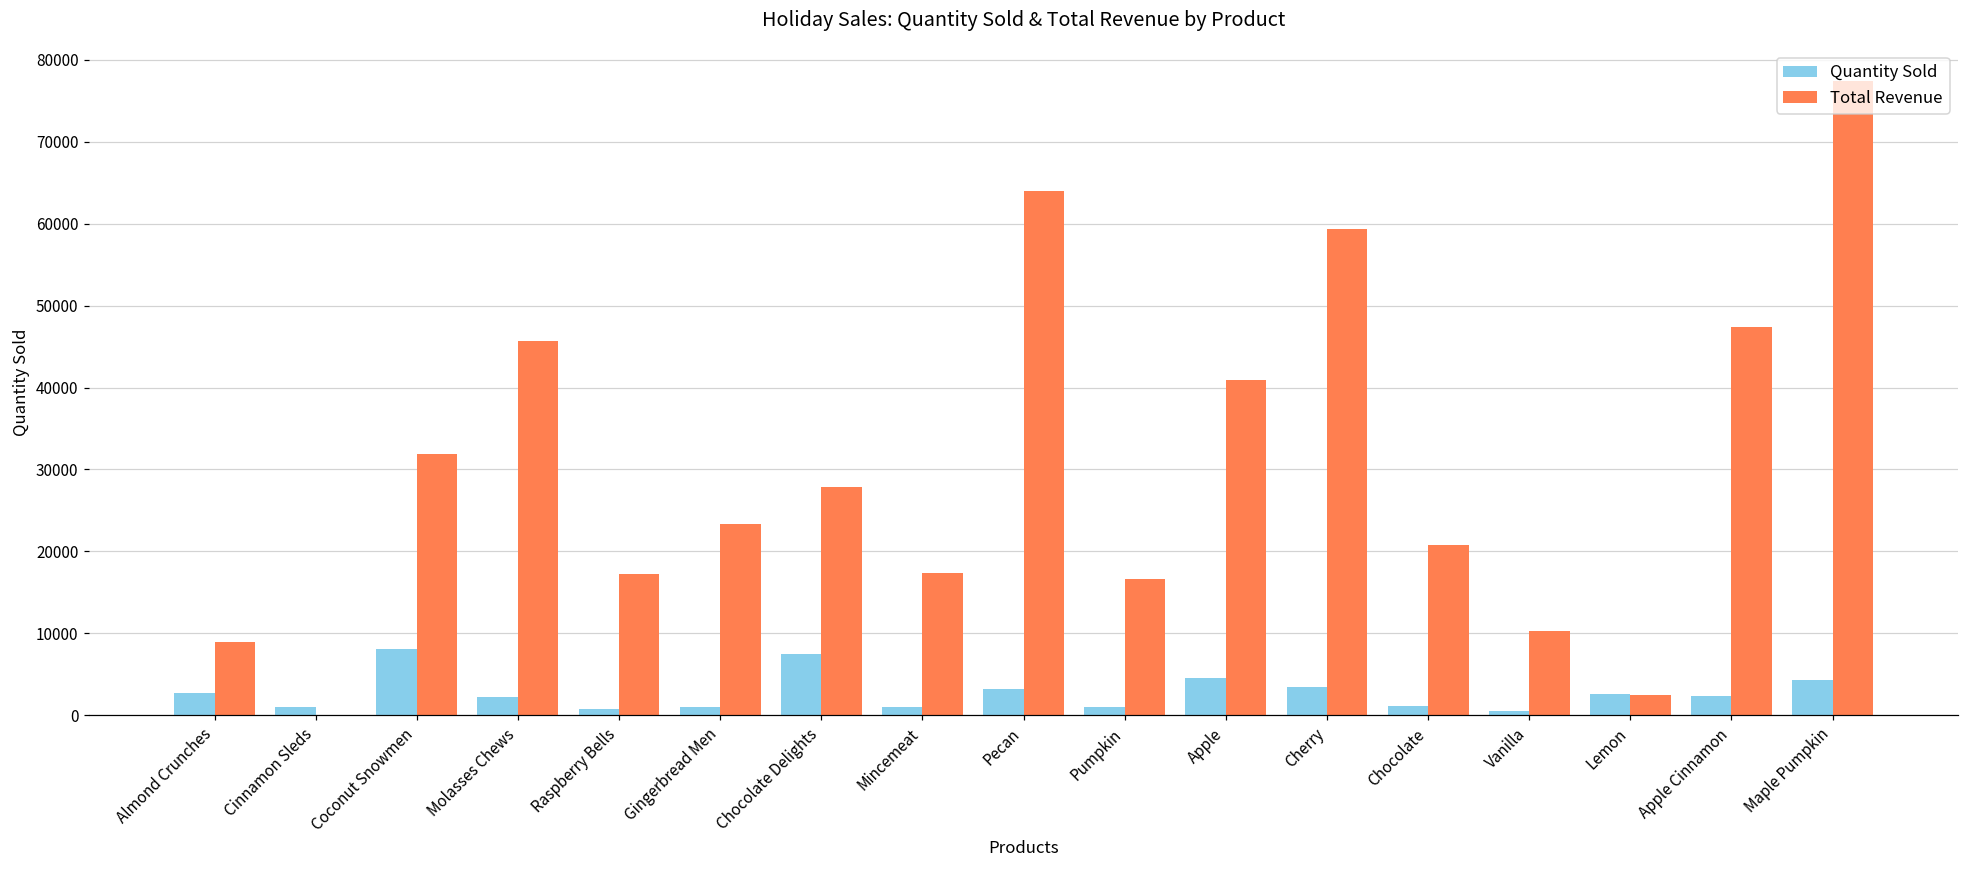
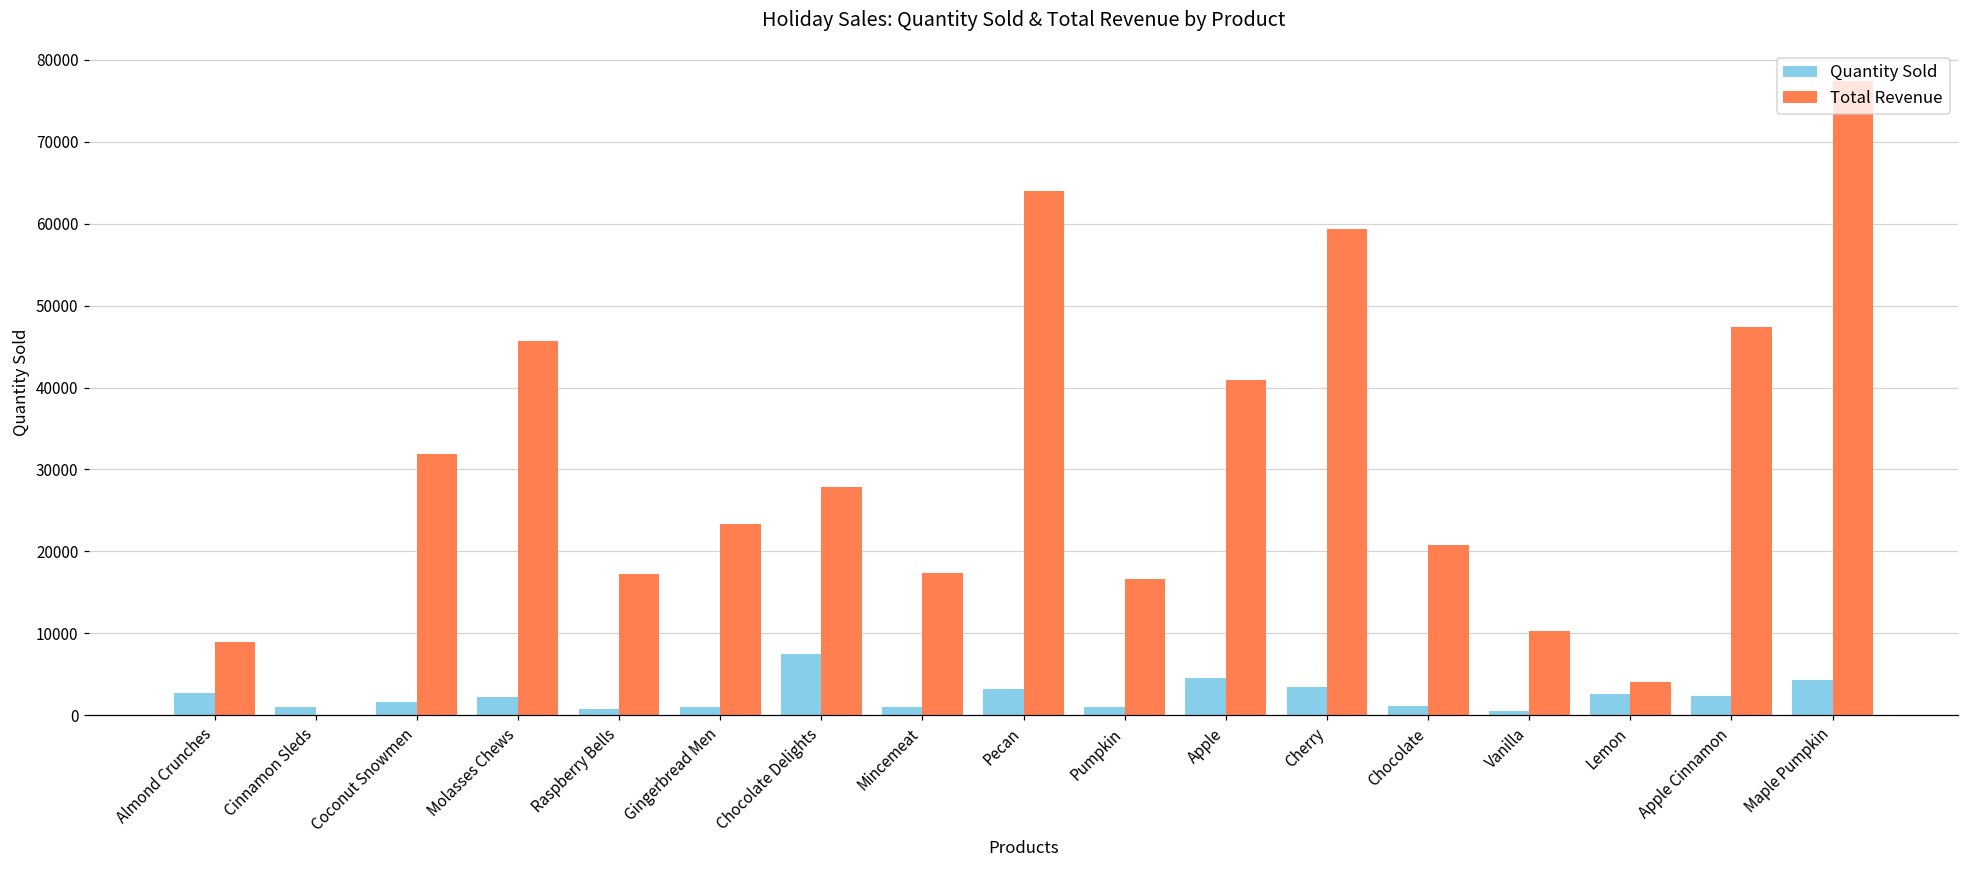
Quantity Sold, Coconut Snowmen: 8000 -> 2000
Total Revenue, Lemon: 3000 -> 4000
